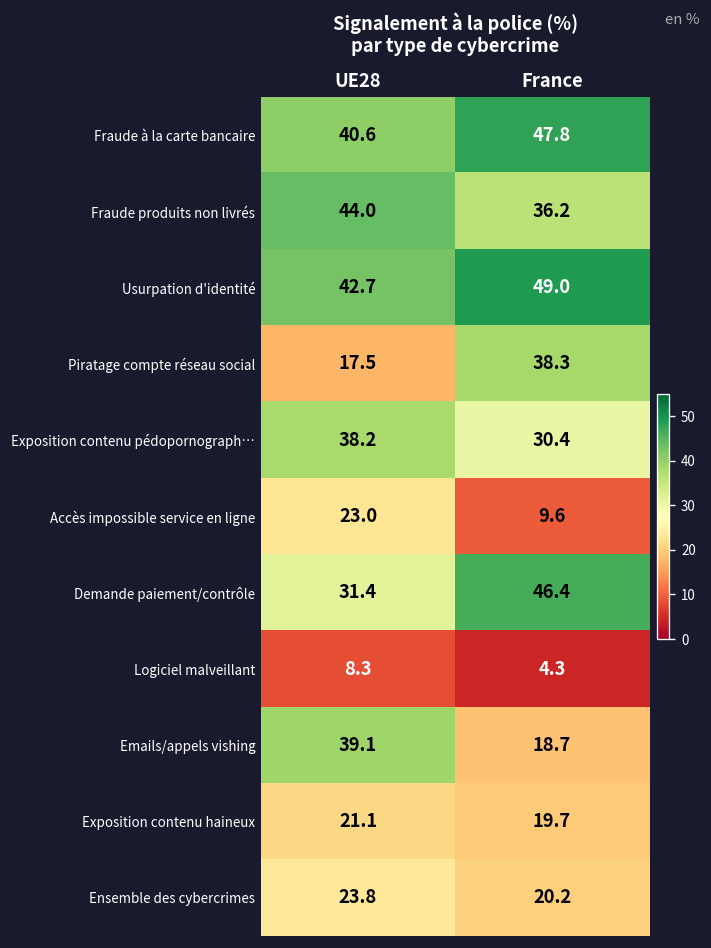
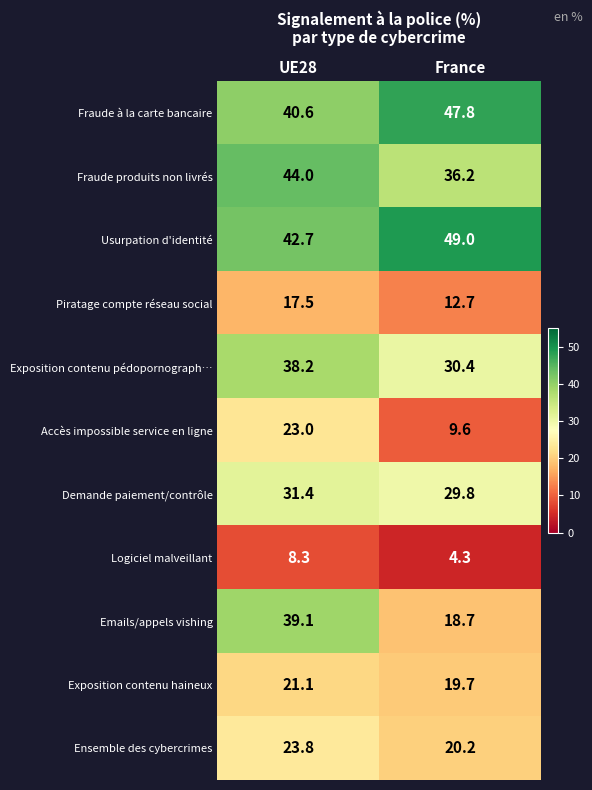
Piratage compte réseau social, France: 38.3 -> 12.7
Demande paiement/contrôle, France: 46.4 -> 29.8
